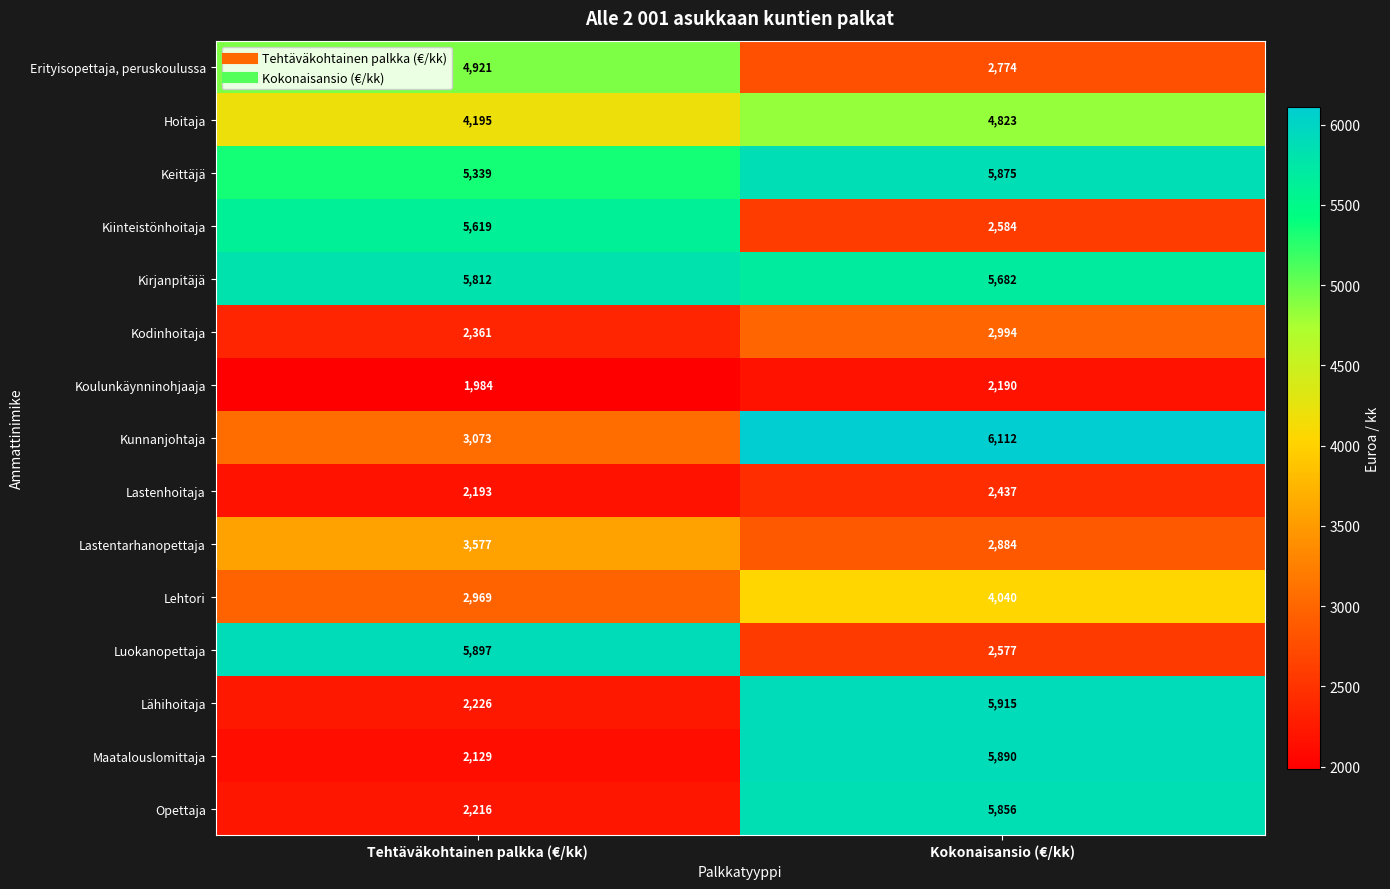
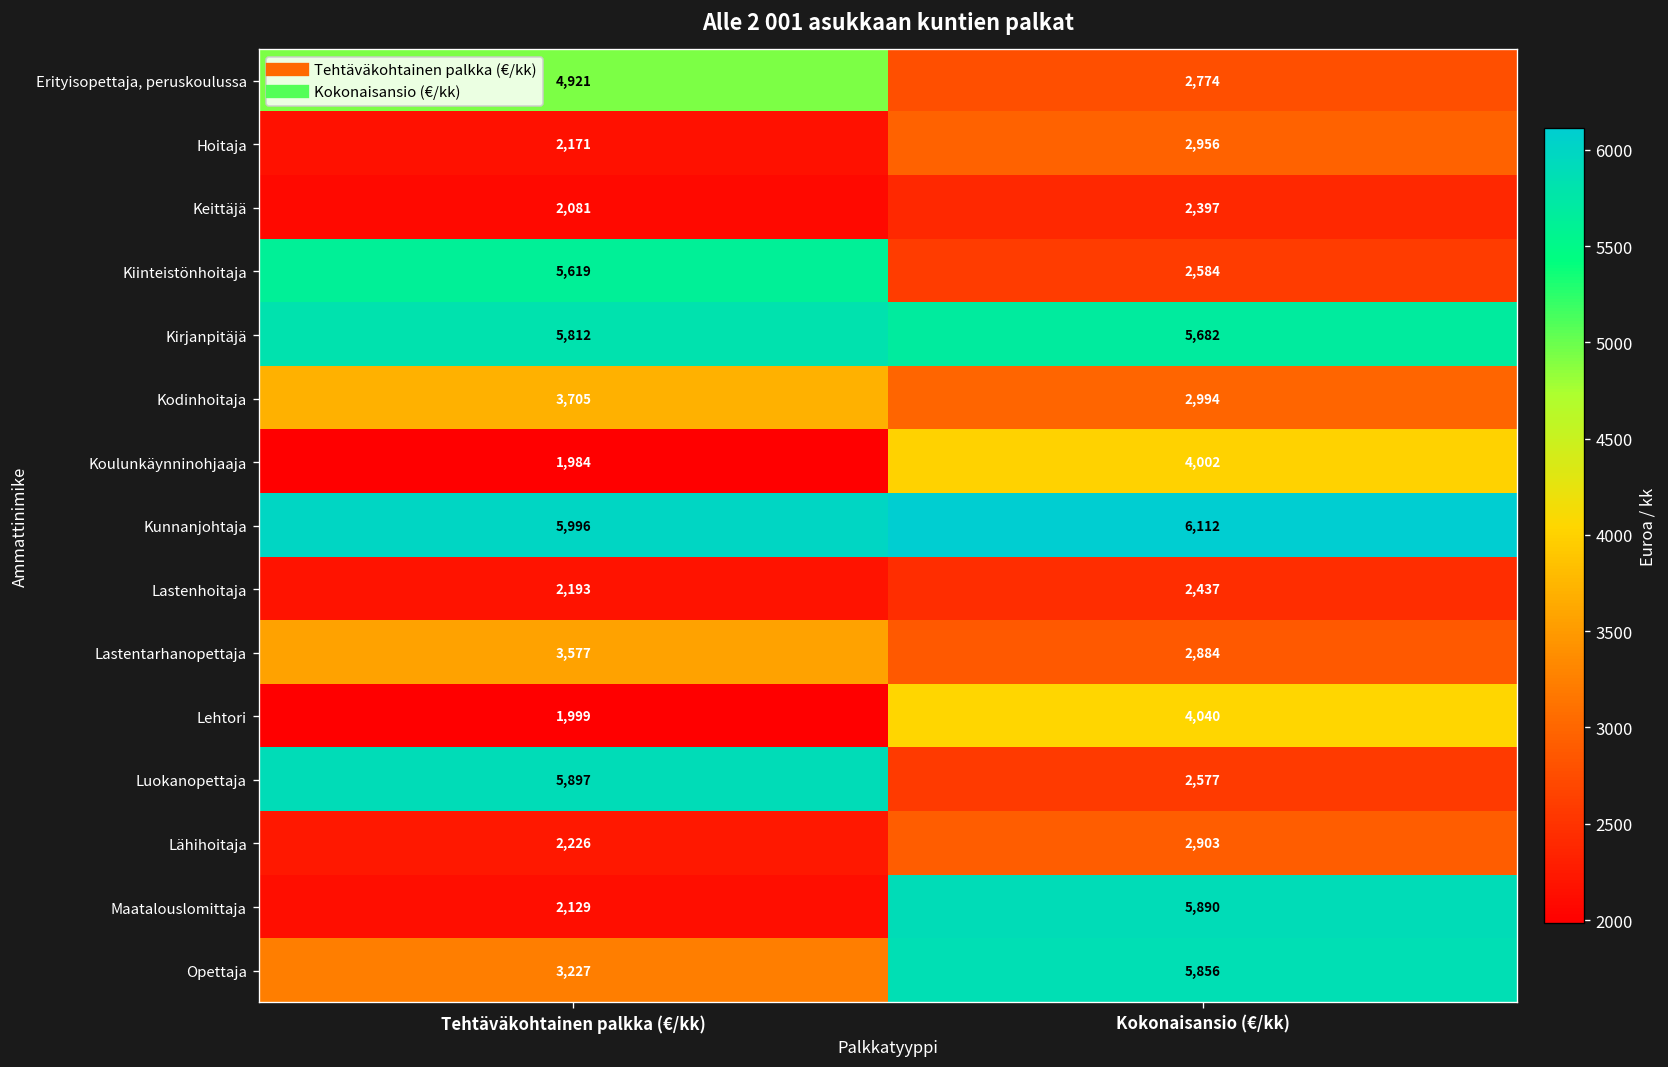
Hoitaja, Tehtäväkohtainen palkka (€/kk): 4,195 -> 2,171
Hoitaja, Kokonaisansio (€/kk): 4,823 -> 2,956
Keittäjä, Tehtäväkohtainen palkka (€/kk): 5,339 -> 2,081
Keittäjä, Kokonaisansio (€/kk): 5,875 -> 2,397
Kodinhoitaja, Tehtäväkohtainen palkka (€/kk): 2,361 -> 3,705
Koulunkäynninohjaaja, Kokonaisansio (€/kk): 2,190 -> 4,002
Kunnanjohtaja, Tehtäväkohtainen palkka (€/kk): 3,073 -> 5,996
Lehtori, Tehtäväkohtainen palkka (€/kk): 2,969 -> 1,999
Lähihoitaja, Kokonaisansio (€/kk): 5,915 -> 2,903
Opettaja, Tehtäväkohtainen palkka (€/kk): 2,216 -> 3,227
